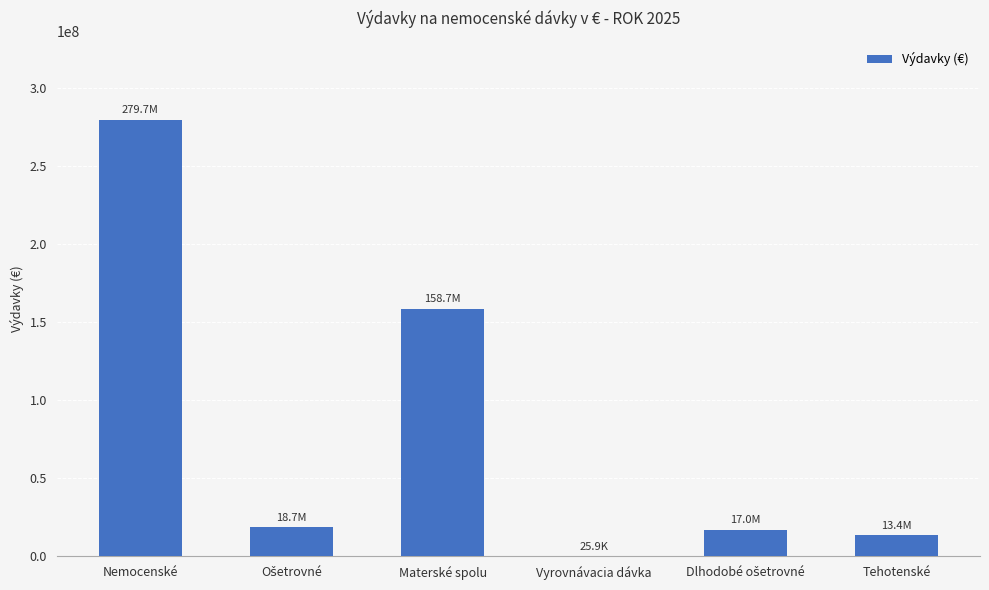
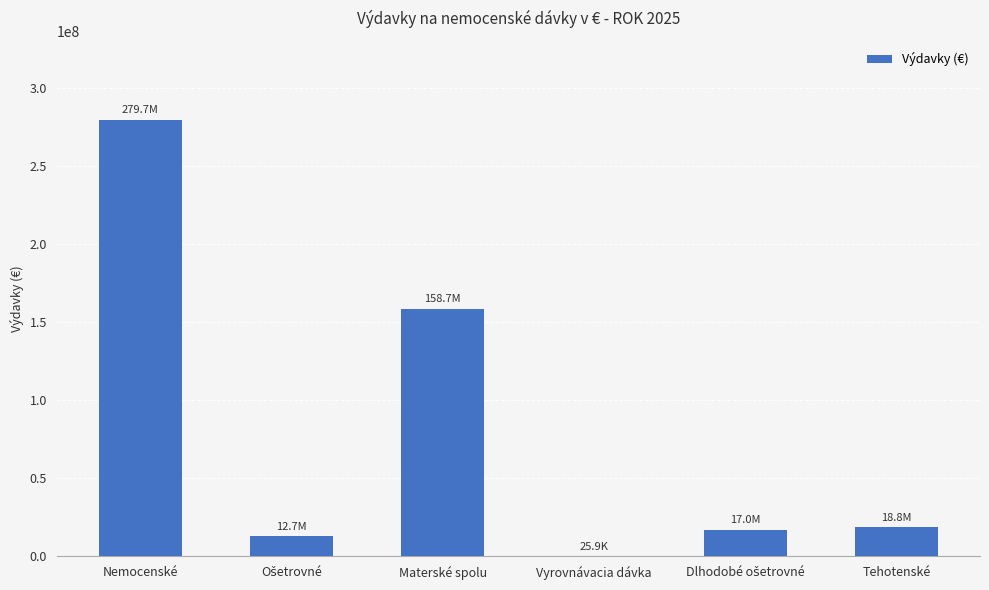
Ošetrovné: 18.7M -> 12.7M
Tehotenské: 13.4M -> 18.8M
